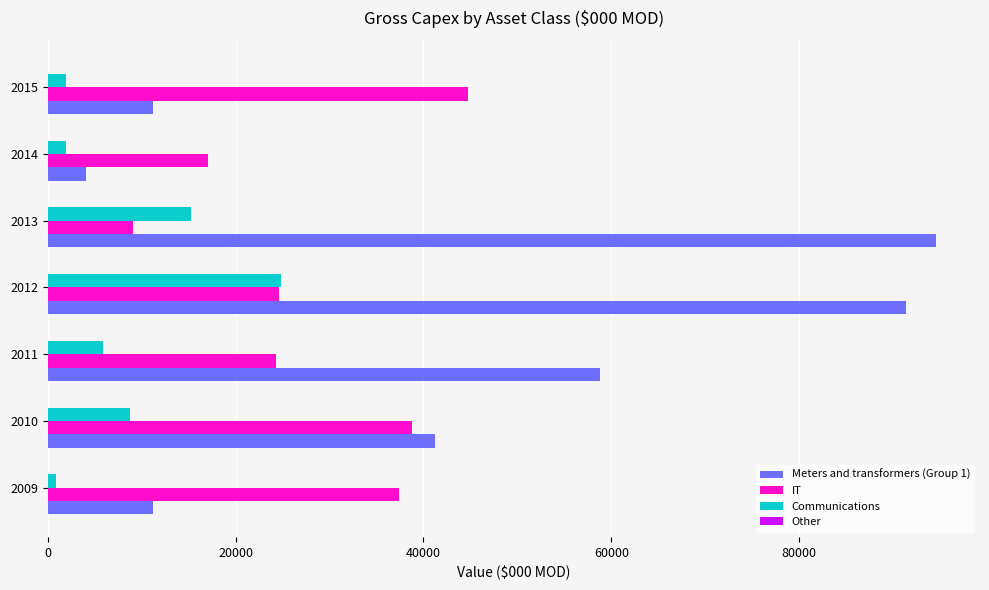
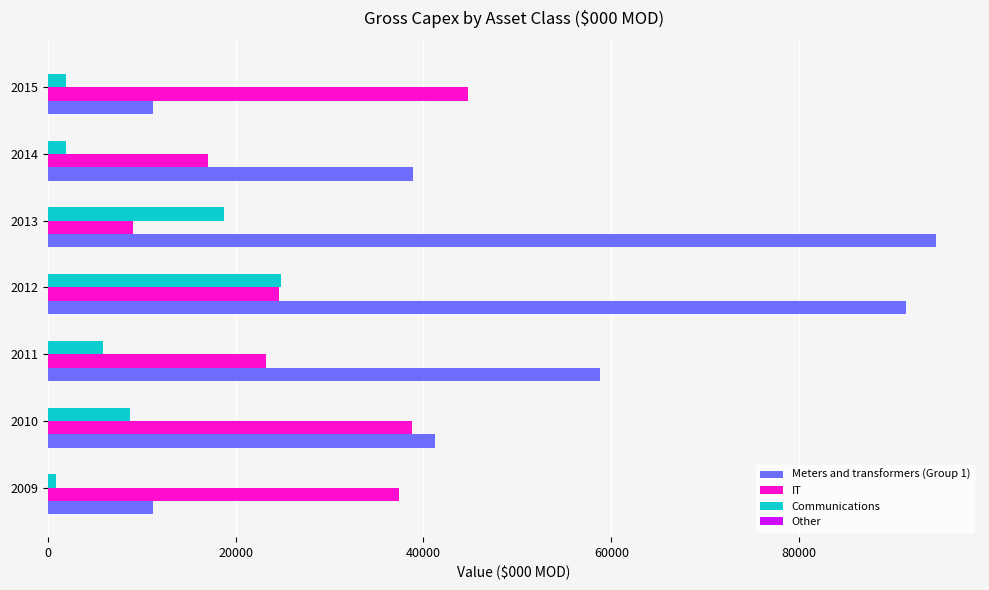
Meters and transformers (Group 1), 2014: 4000 -> 39000
Communications, 2013: 15000 -> 19000
IT, 2011: 24000 -> 23000
